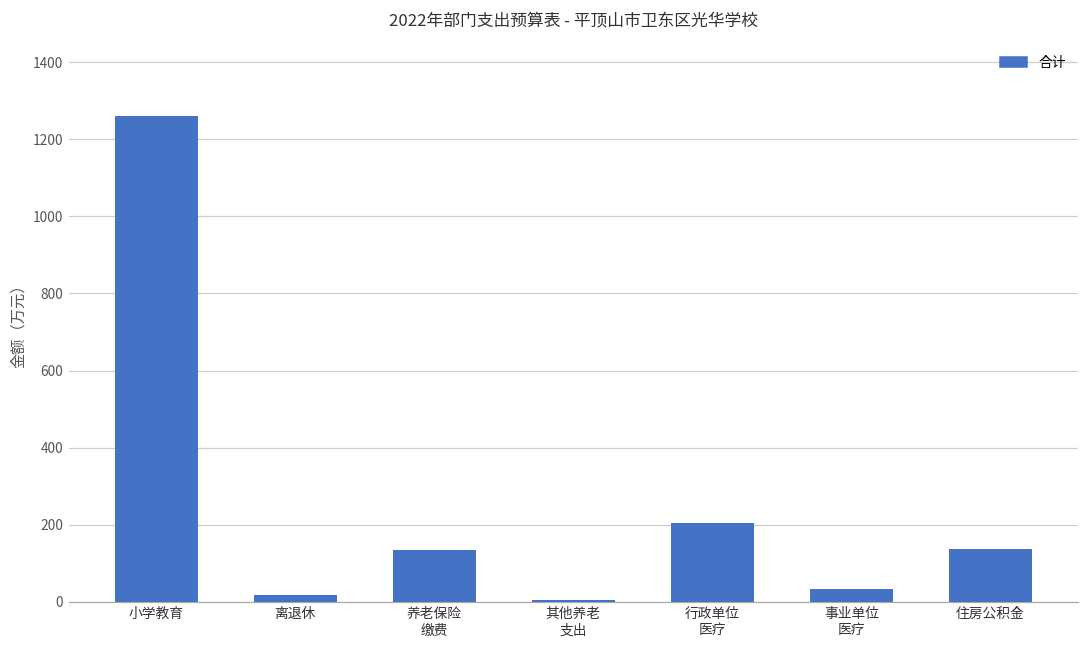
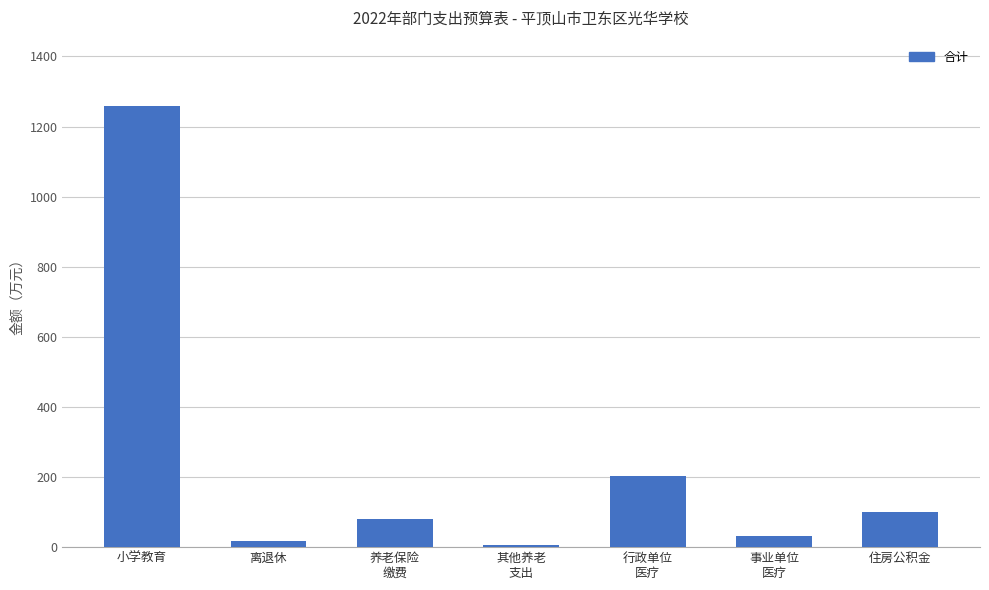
养老保险 缴费: 130 -> 80
住房公积金: 140 -> 100
